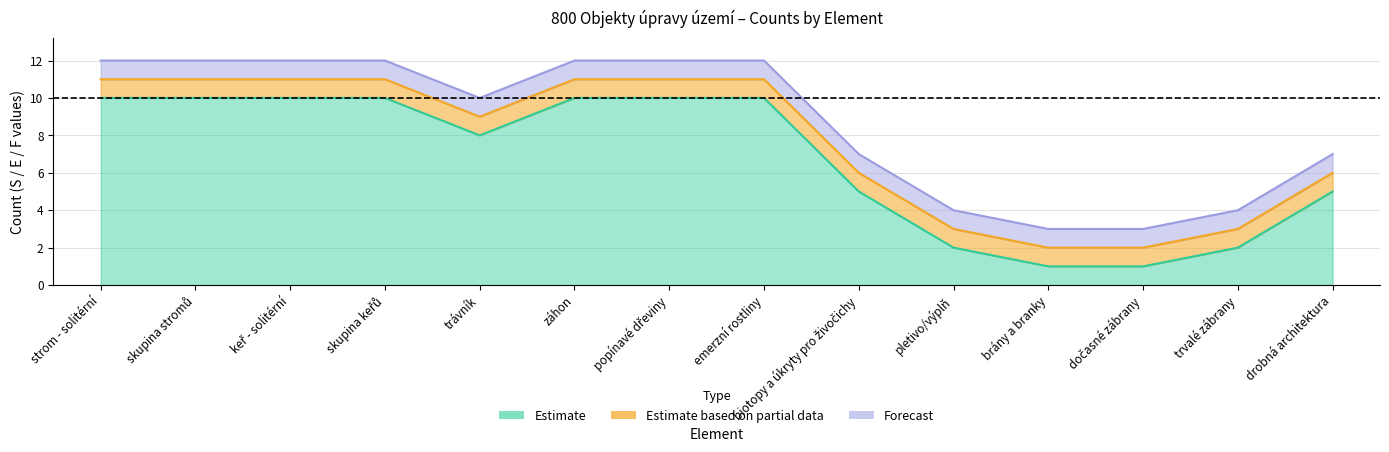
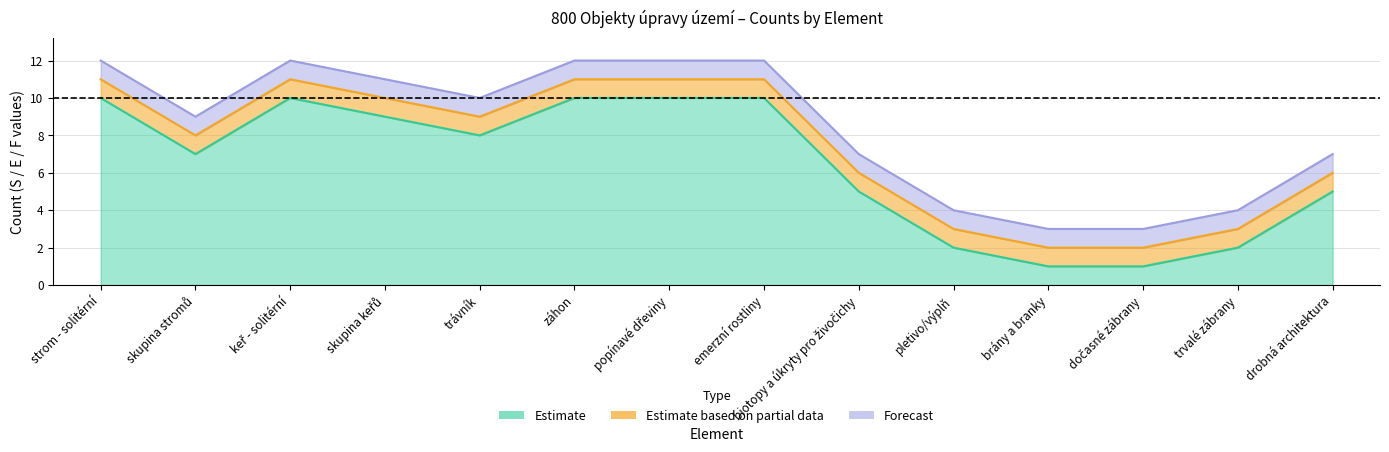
Estimate, skupina stromů: 10 -> 7
Estimate, skupina keřů: 10 -> 9
